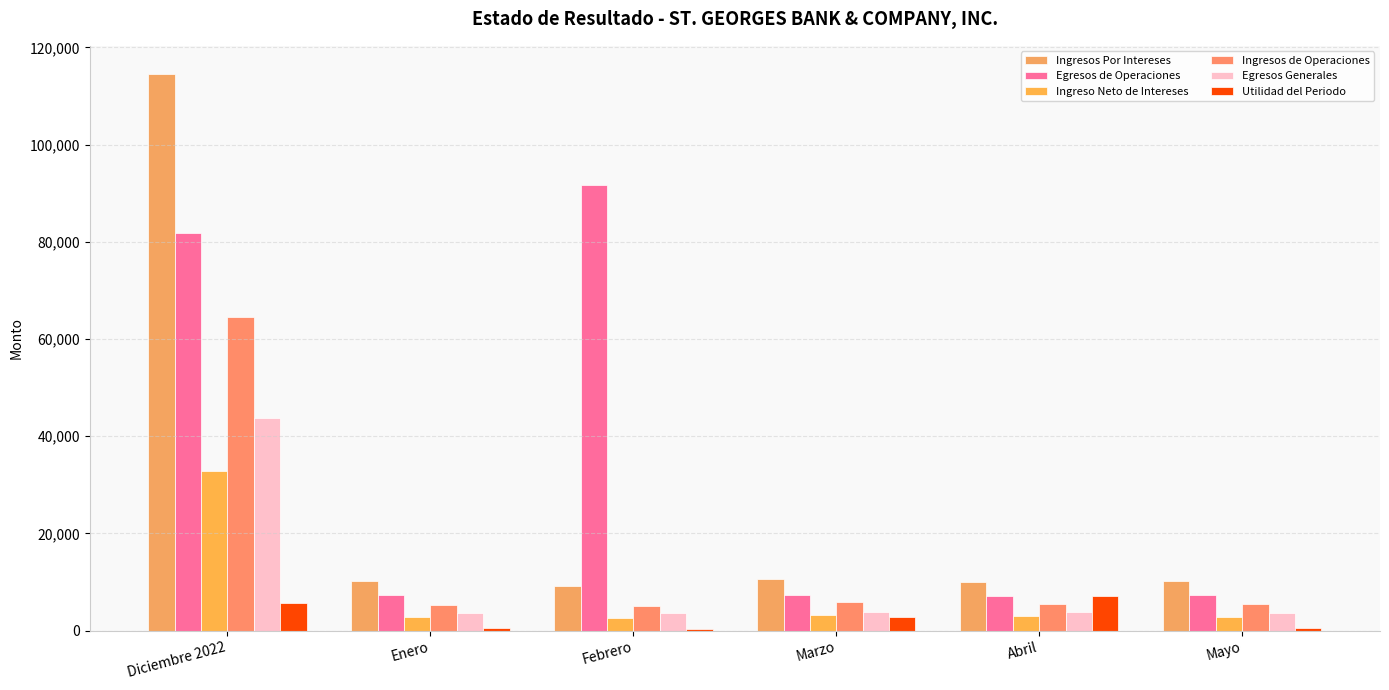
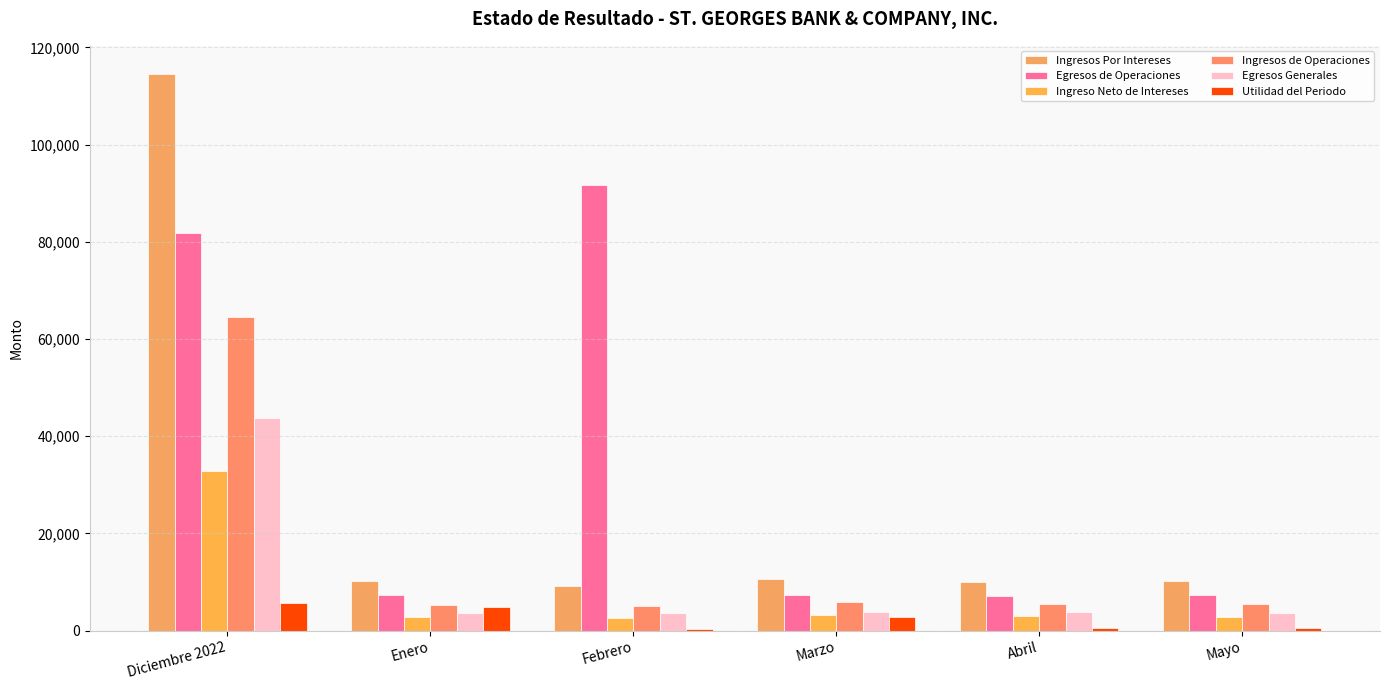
Utilidad del Periodo, Enero: 1,000 -> 5,000
Utilidad del Periodo, Abril: 7,000 -> 1,000
